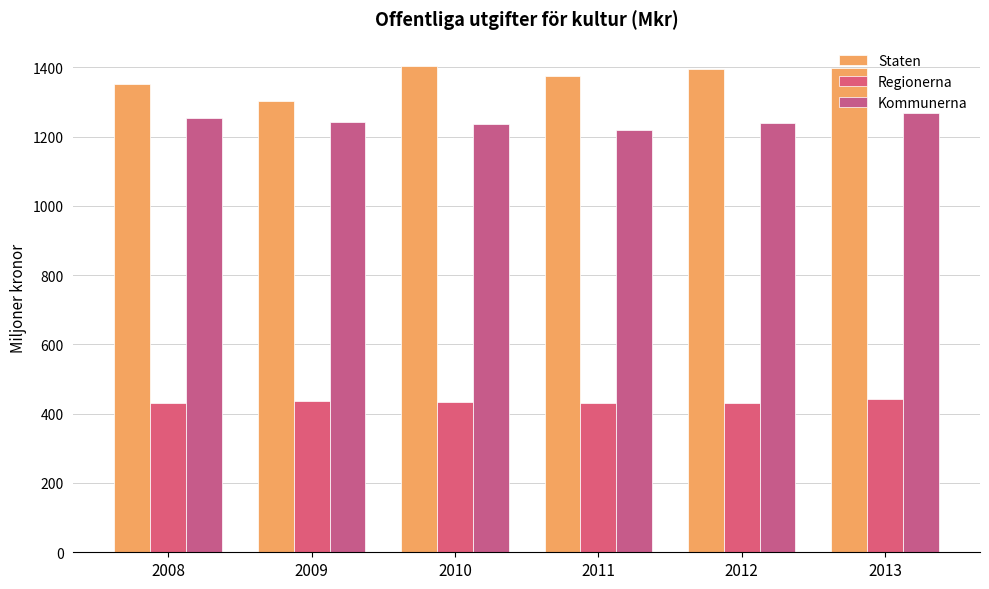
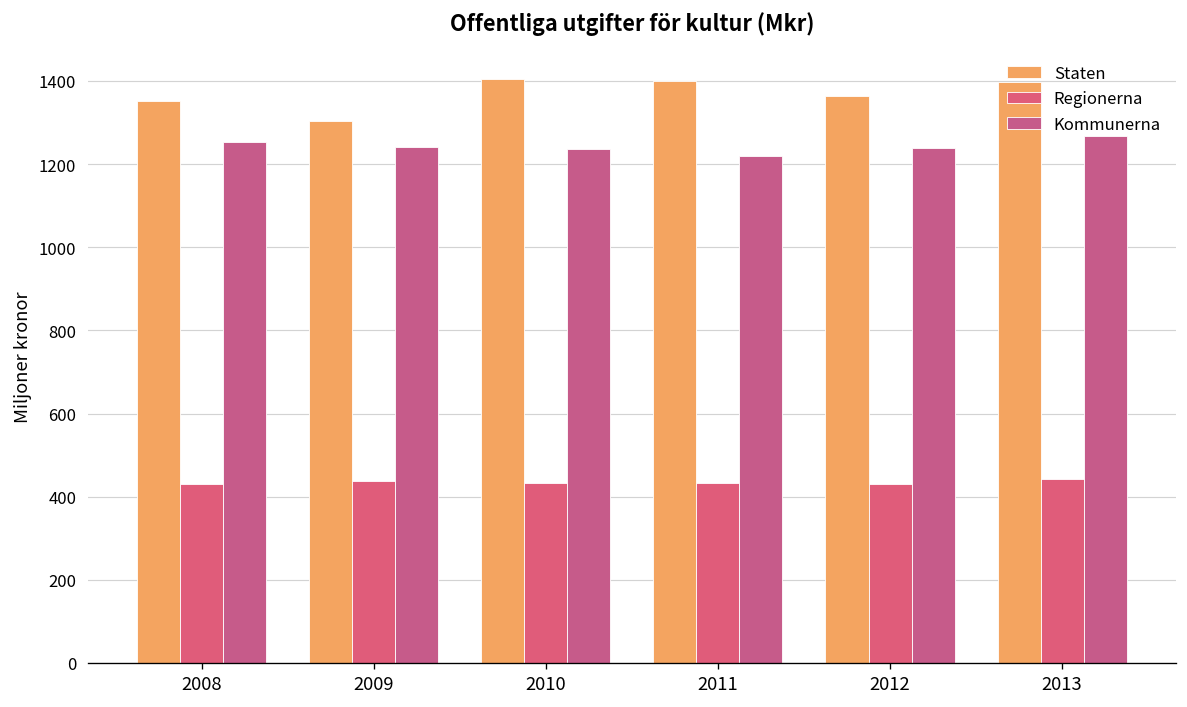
Staten, 2011: 1380 -> 1400
Staten, 2012: 1390 -> 1360
